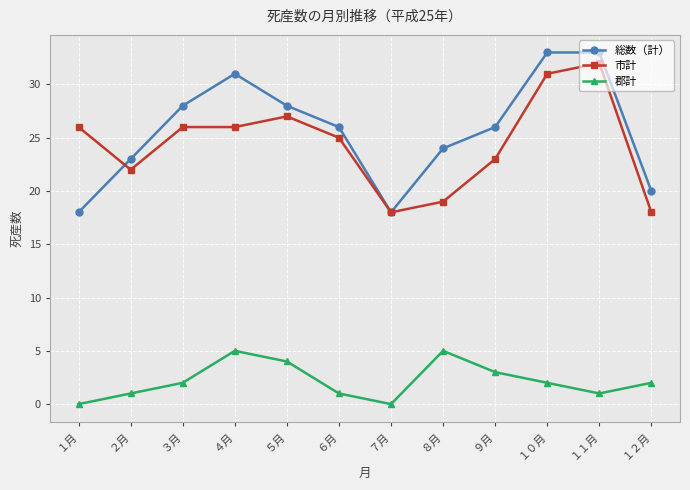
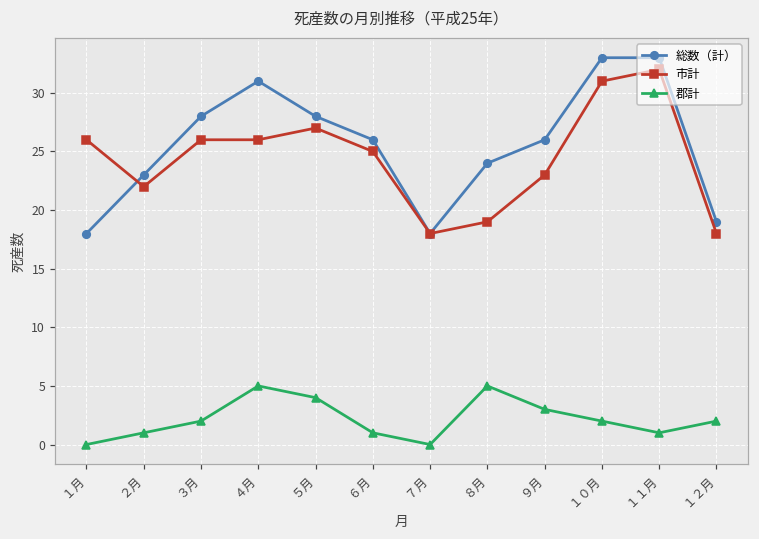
総数（計）, １２月: 20 -> 19
